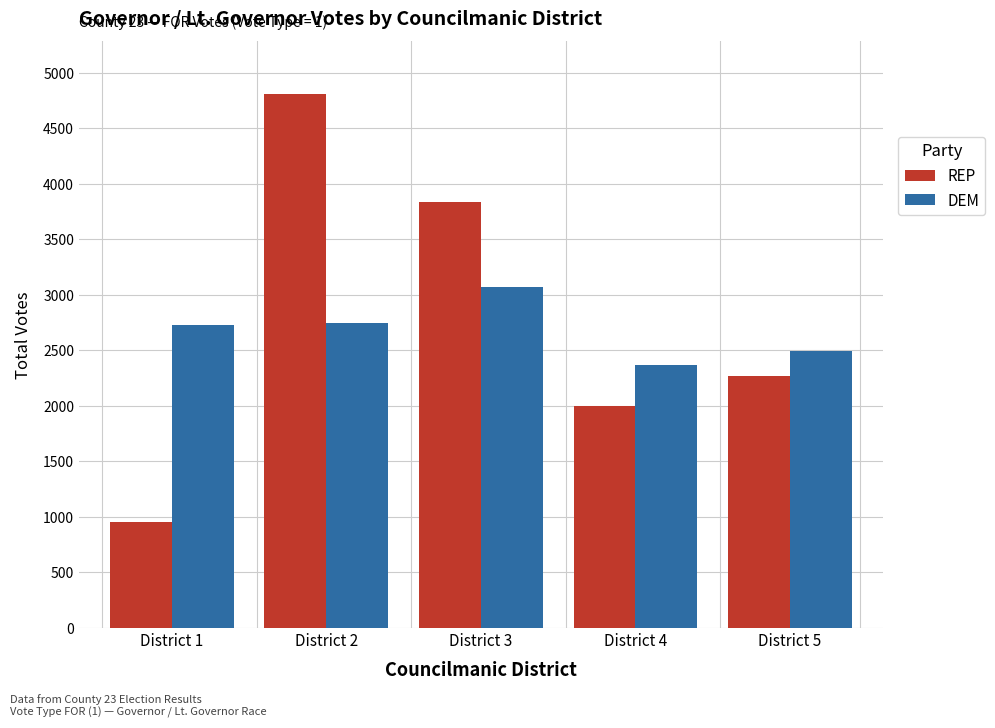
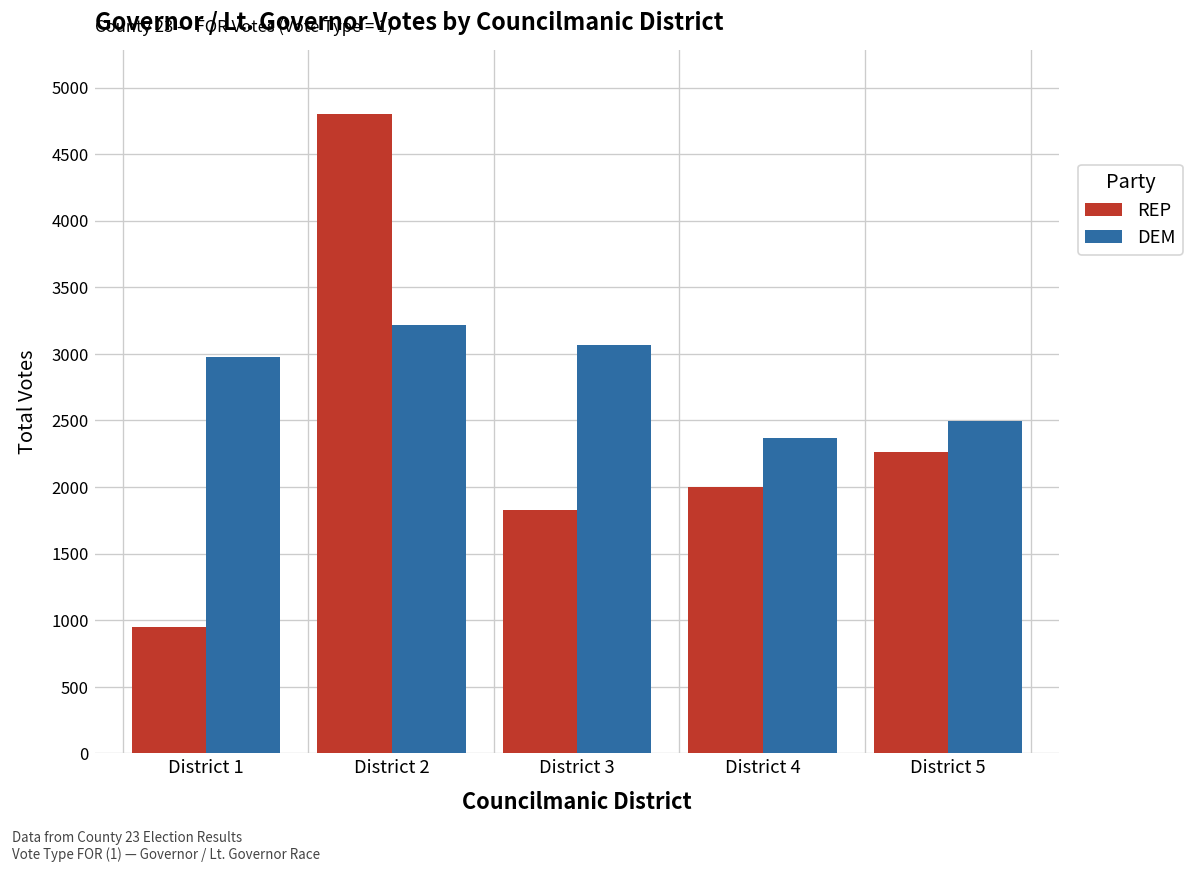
DEM, District 1: 2730 -> 2980
DEM, District 2: 2740 -> 3220
REP, District 3: 3830 -> 1830
